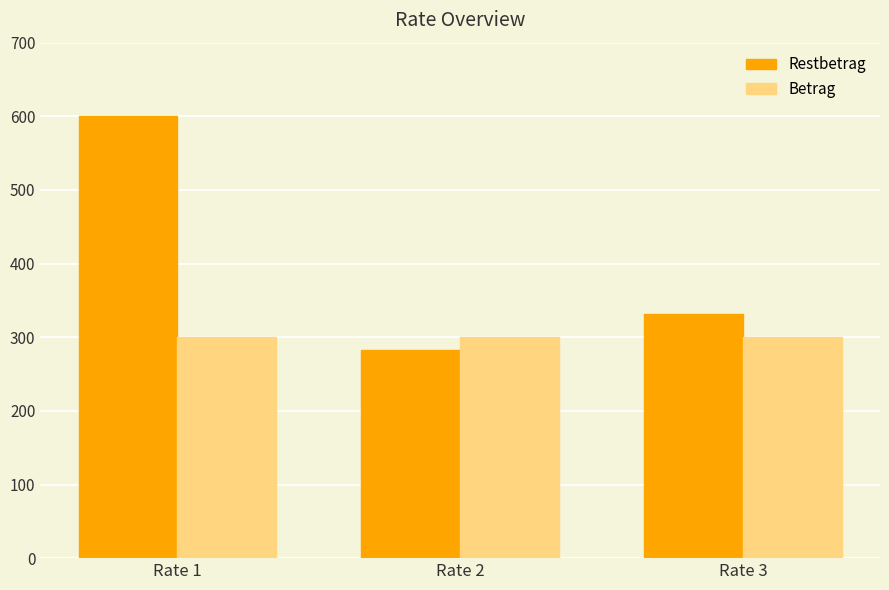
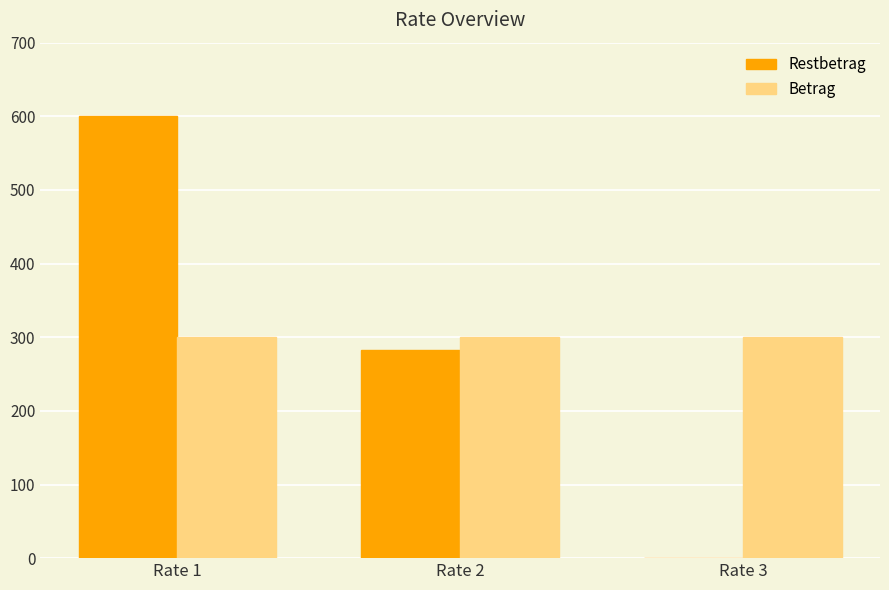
Restbetrag, Rate 3: 330 -> 0
